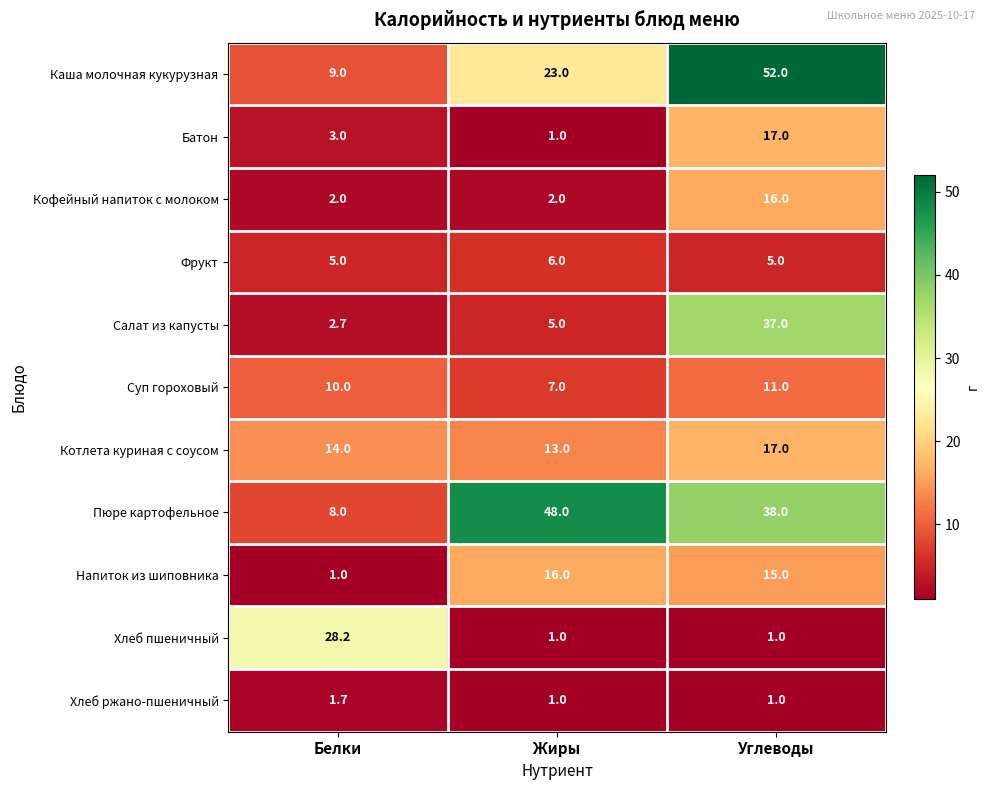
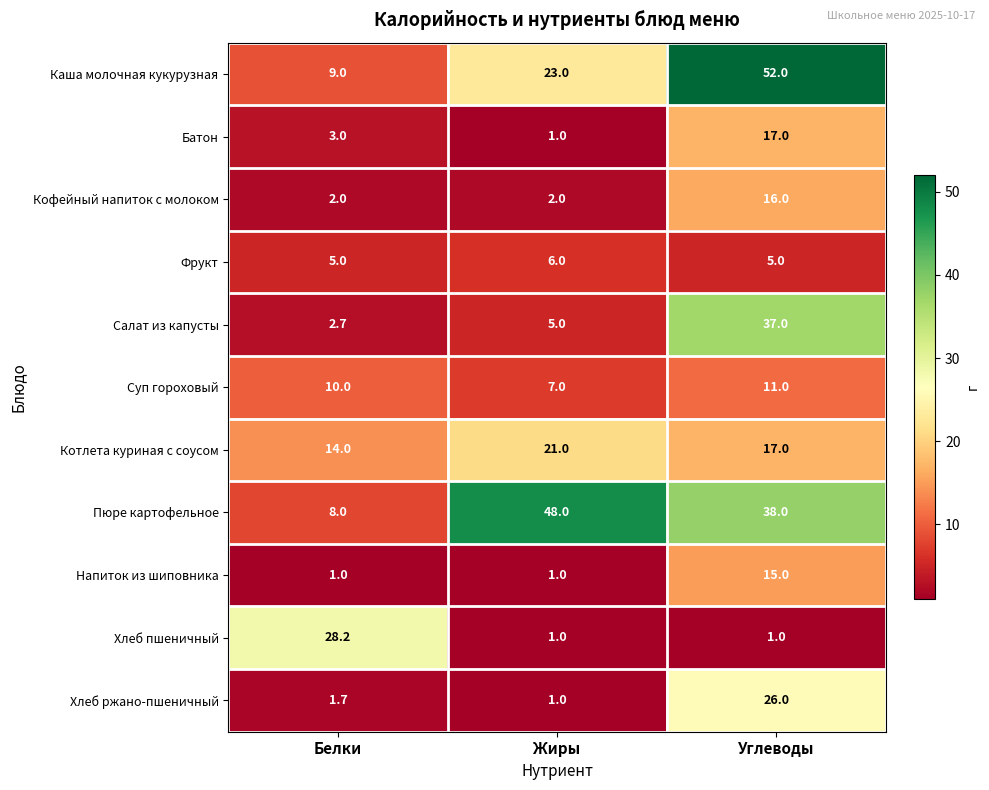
Котлета куриная с соусом, Жиры: 13.0 -> 21.0
Напиток из шиповника, Жиры: 16.0 -> 1.0
Хлеб ржано-пшеничный, Углеводы: 1.0 -> 26.0
